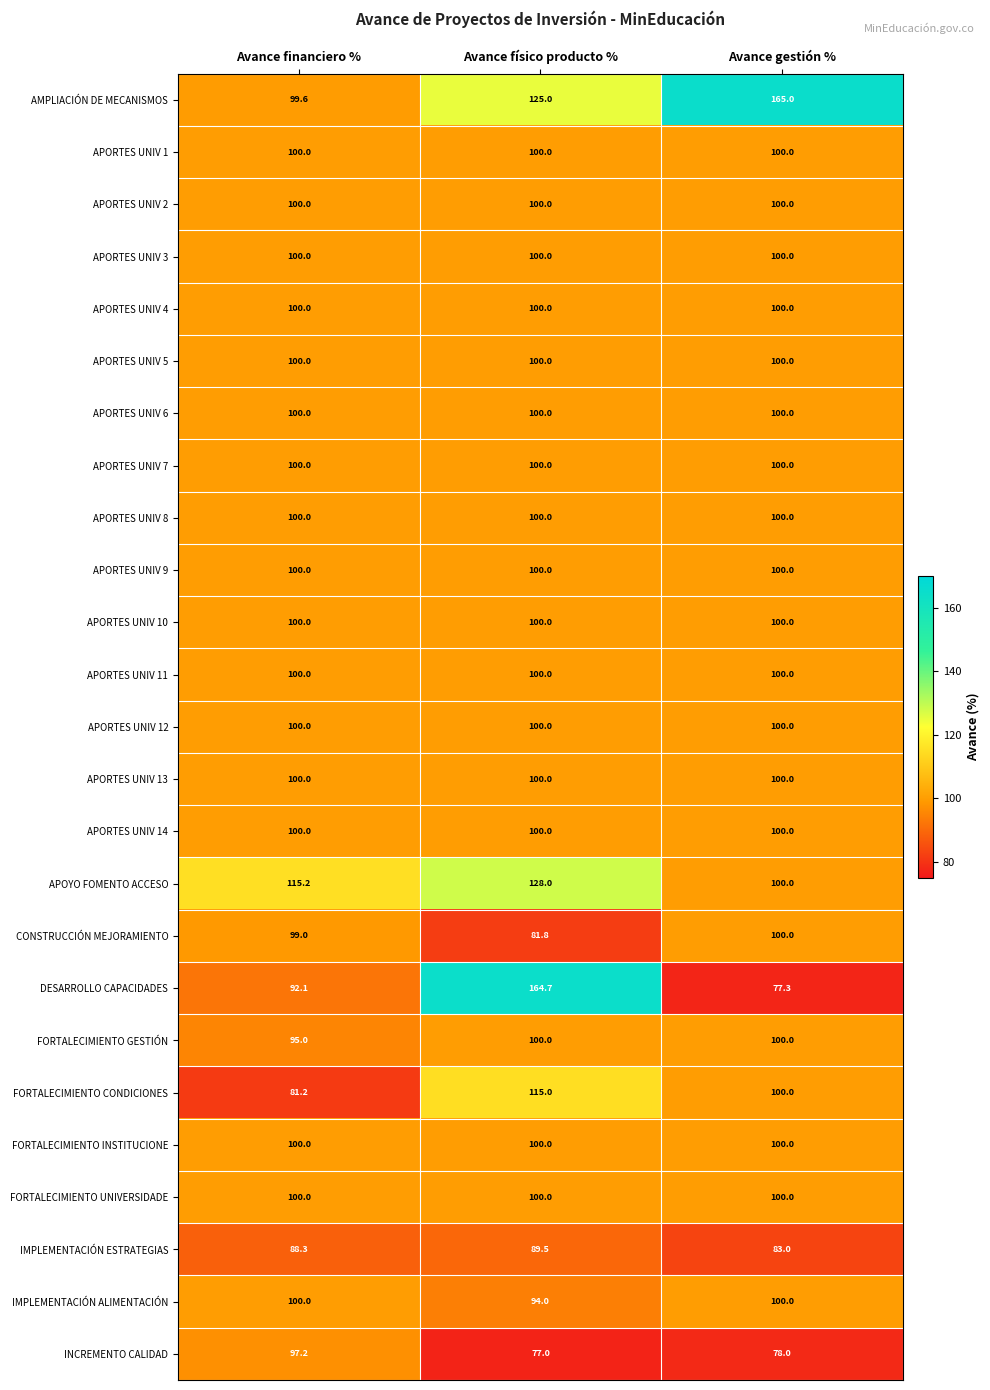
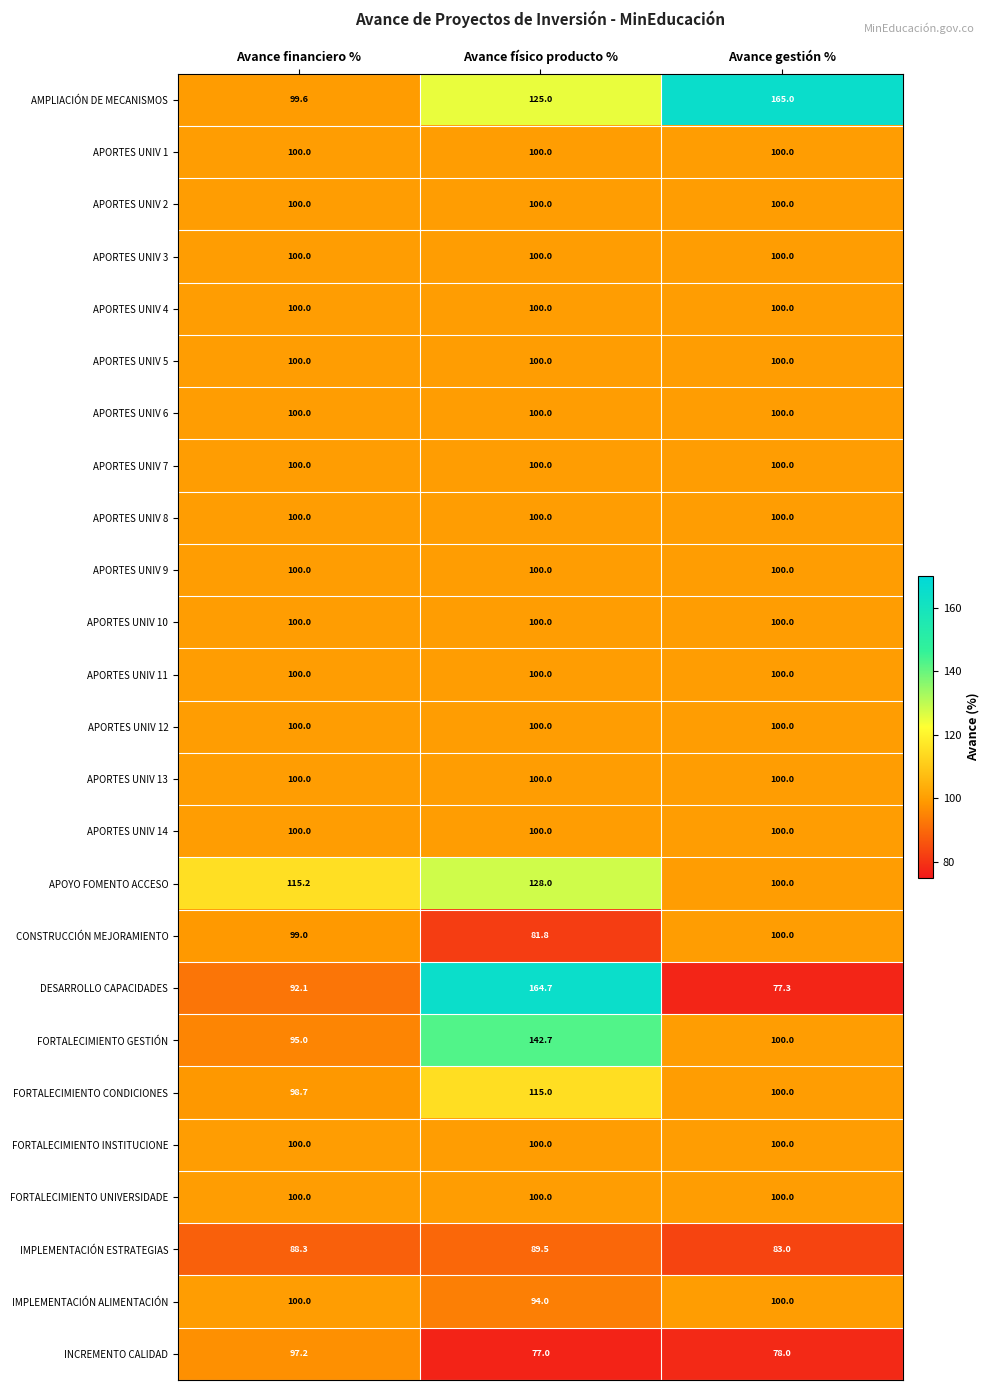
FORTALECIMIENTO GESTIÓN, Avance físico producto %: 100.0 -> 142.7
FORTALECIMIENTO CONDICIONES, Avance financiero %: 81.2 -> 98.7
